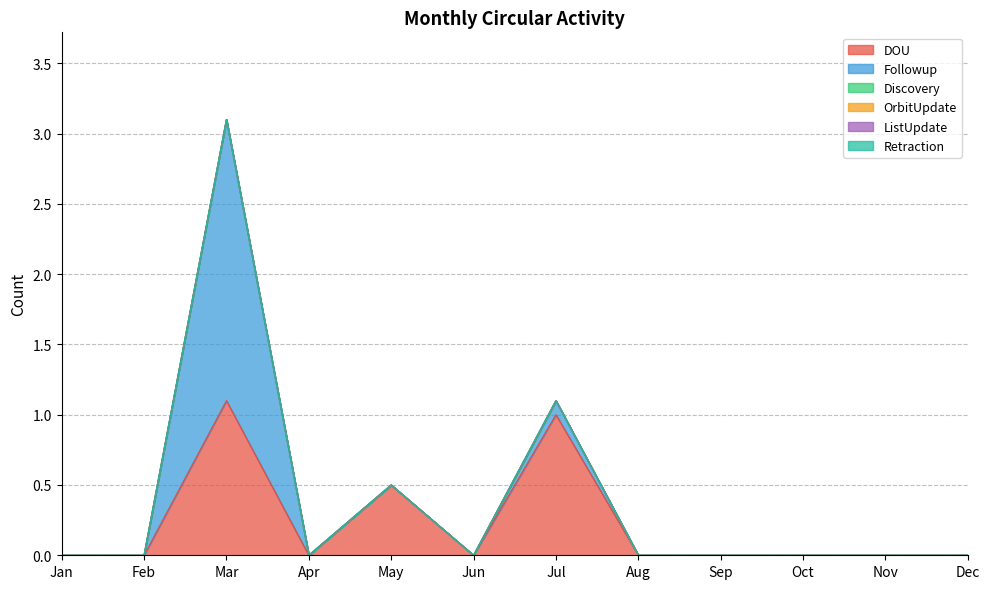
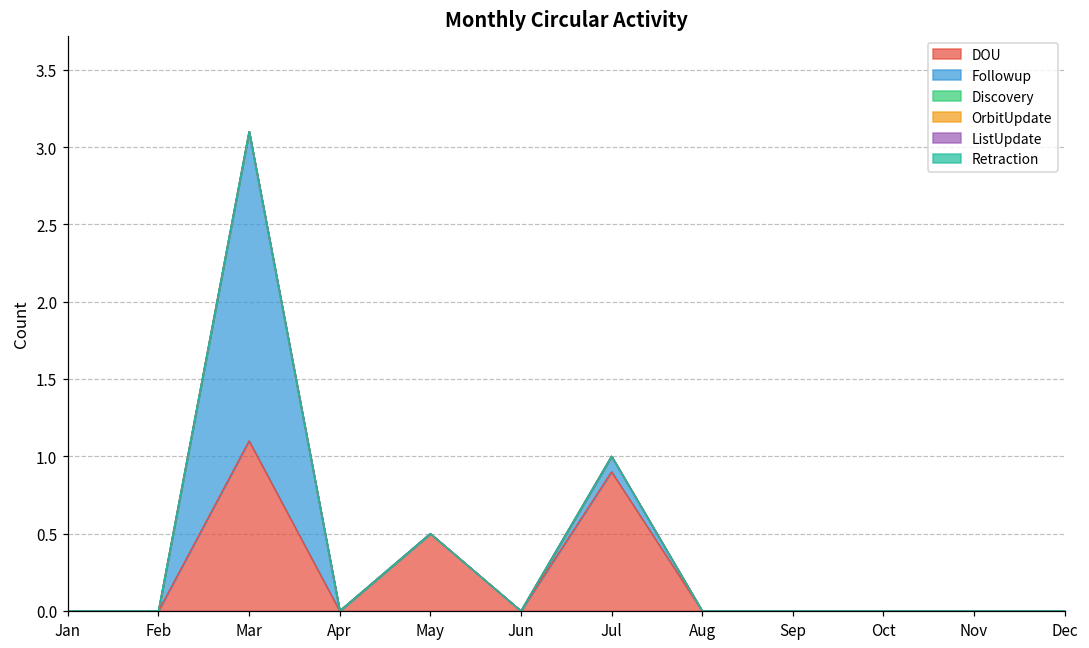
DOU, Jul: 1.0 -> 0.9
